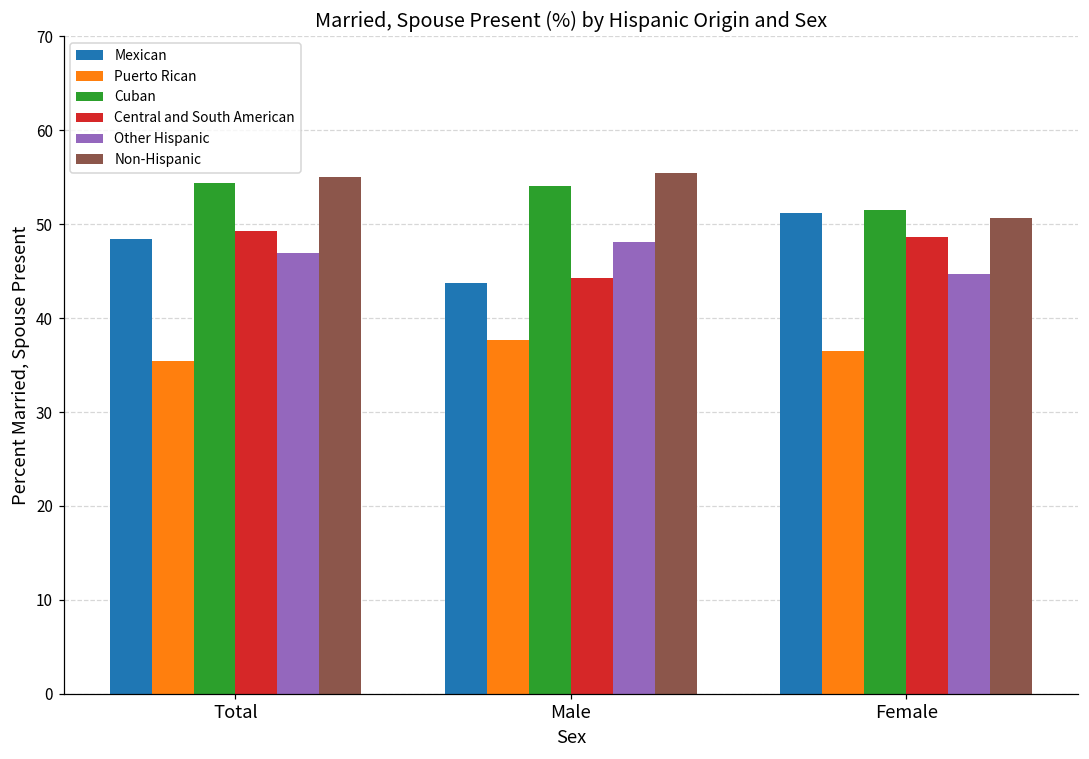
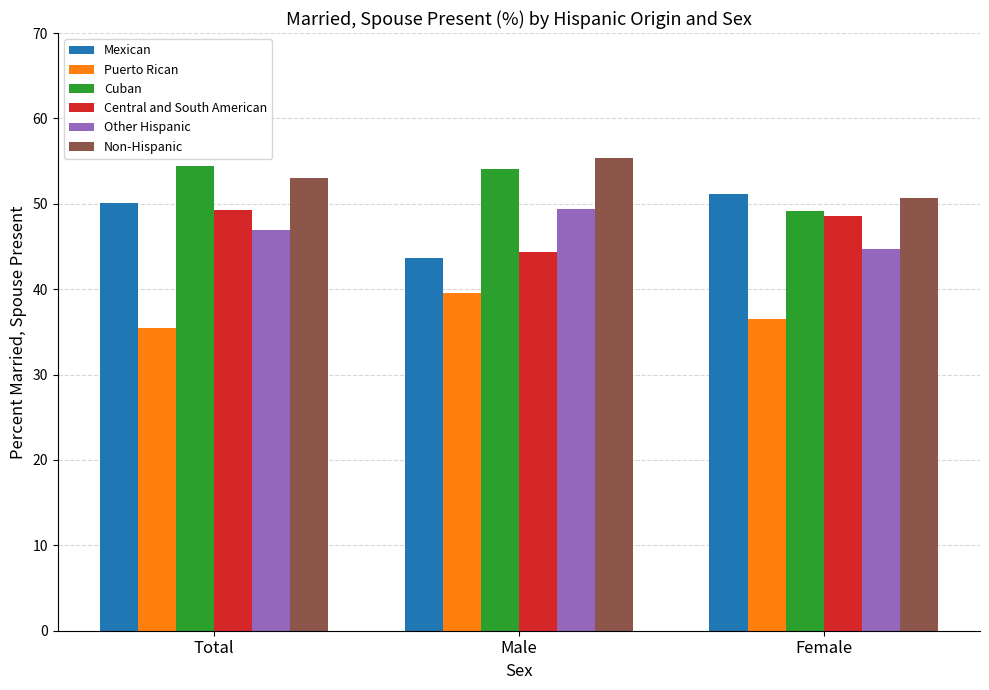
Mexican, Total: 48 -> 50
Non-Hispanic, Total: 55 -> 53
Puerto Rican, Male: 38 -> 40
Other Hispanic, Male: 48 -> 49
Cuban, Female: 52 -> 49
